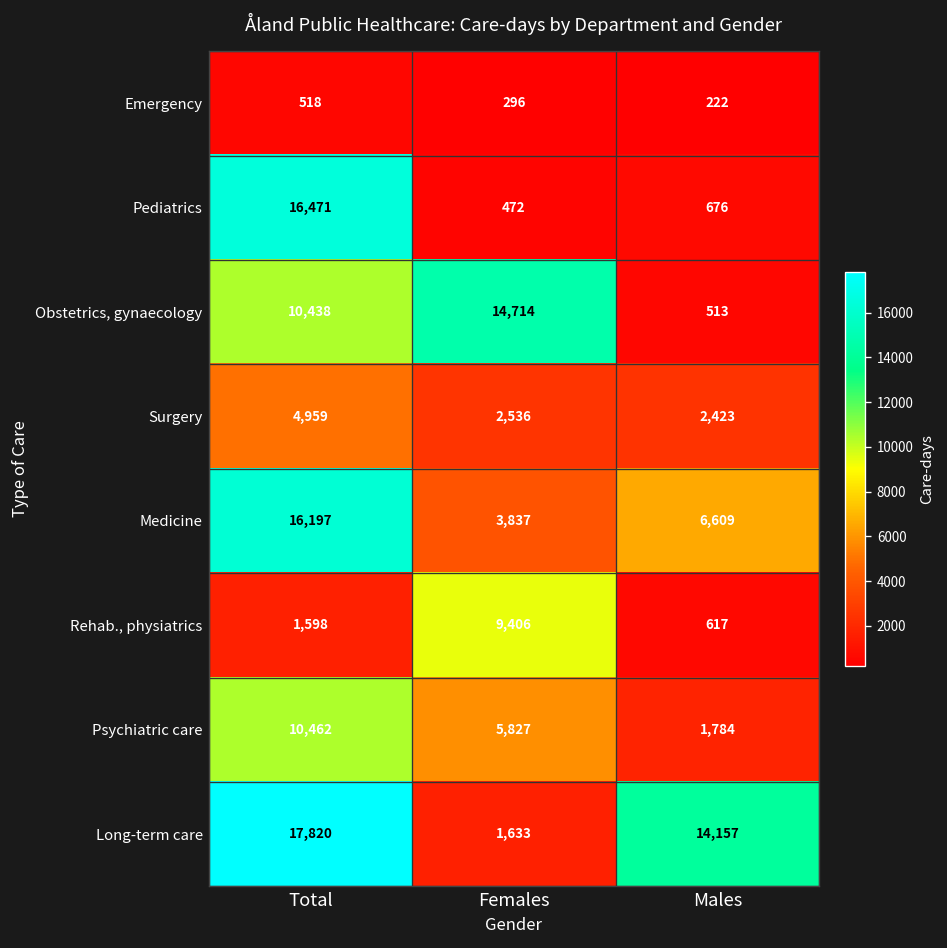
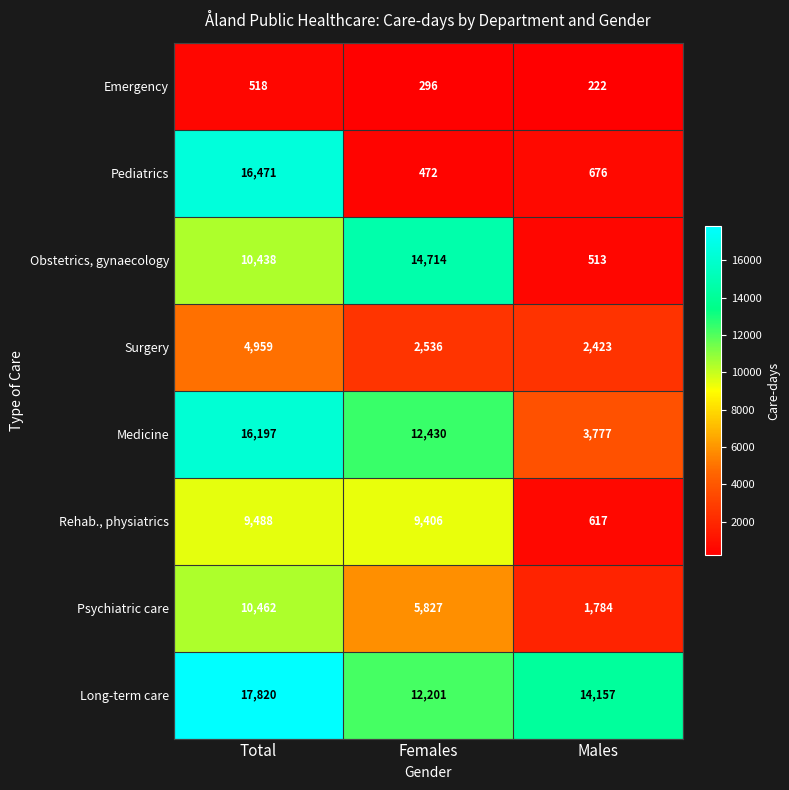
Medicine, Females: 3,837 -> 12,430
Medicine, Males: 6,609 -> 3,777
Rehab., physiatrics, Total: 1,598 -> 9,488
Long-term care, Females: 1,633 -> 12,201
